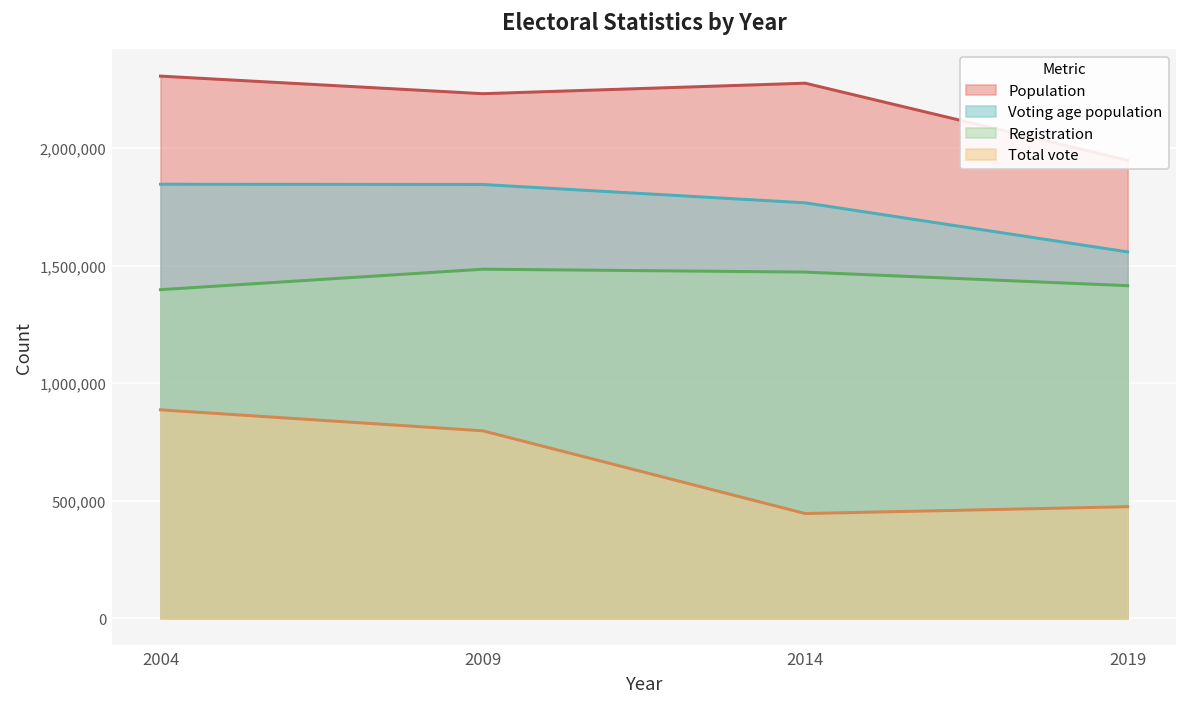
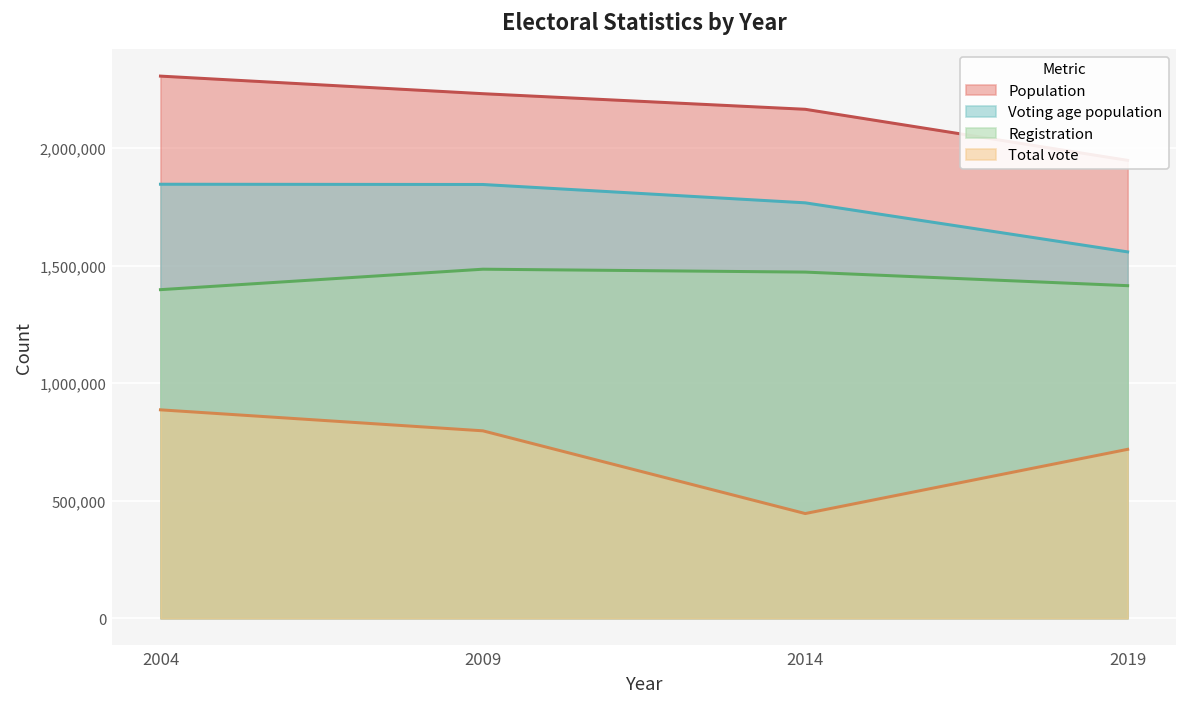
Population, 2014: 2,280,000 -> 2,170,000
Total vote, 2019: 470,000 -> 720,000
